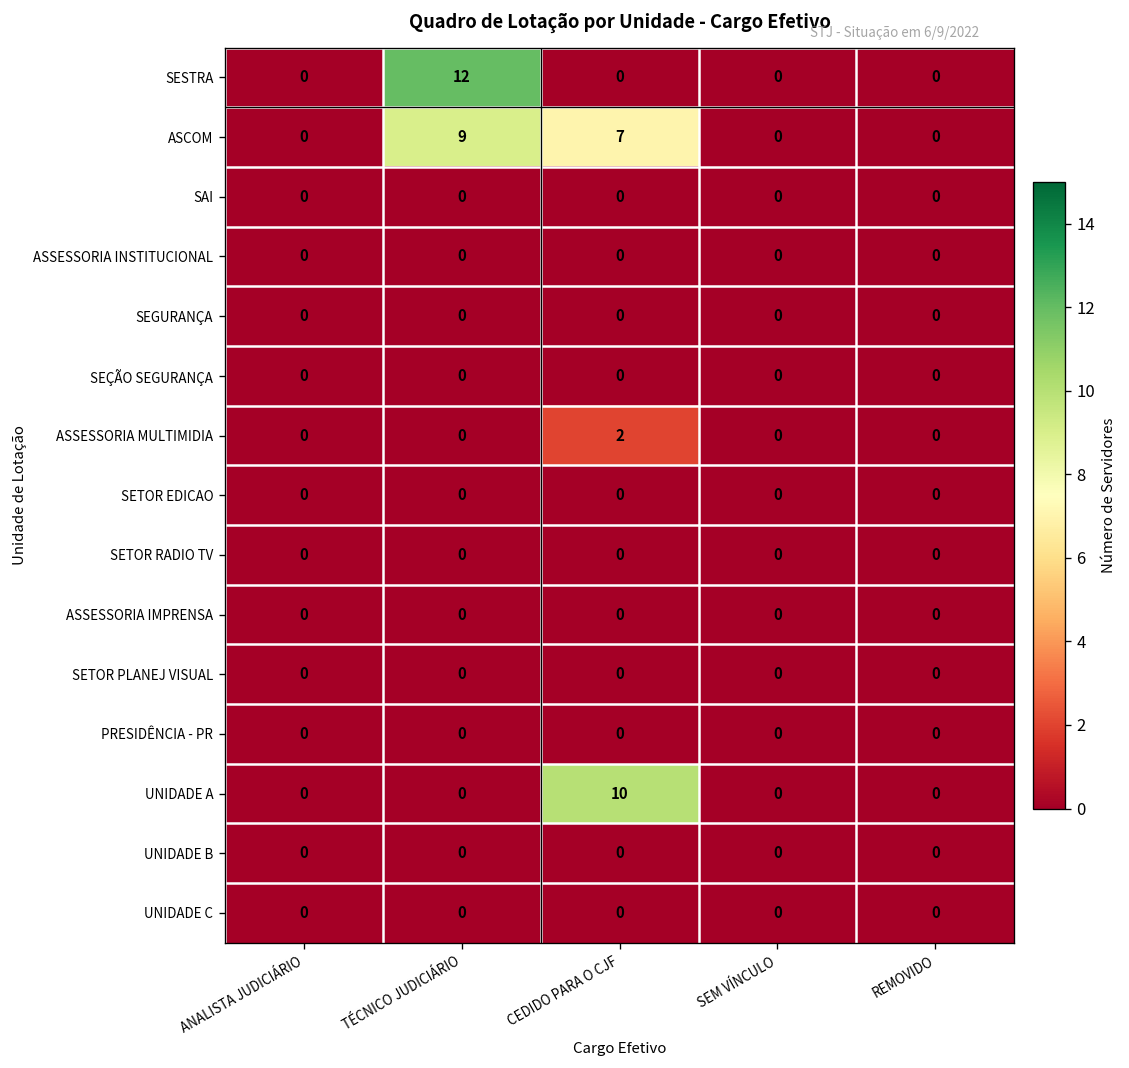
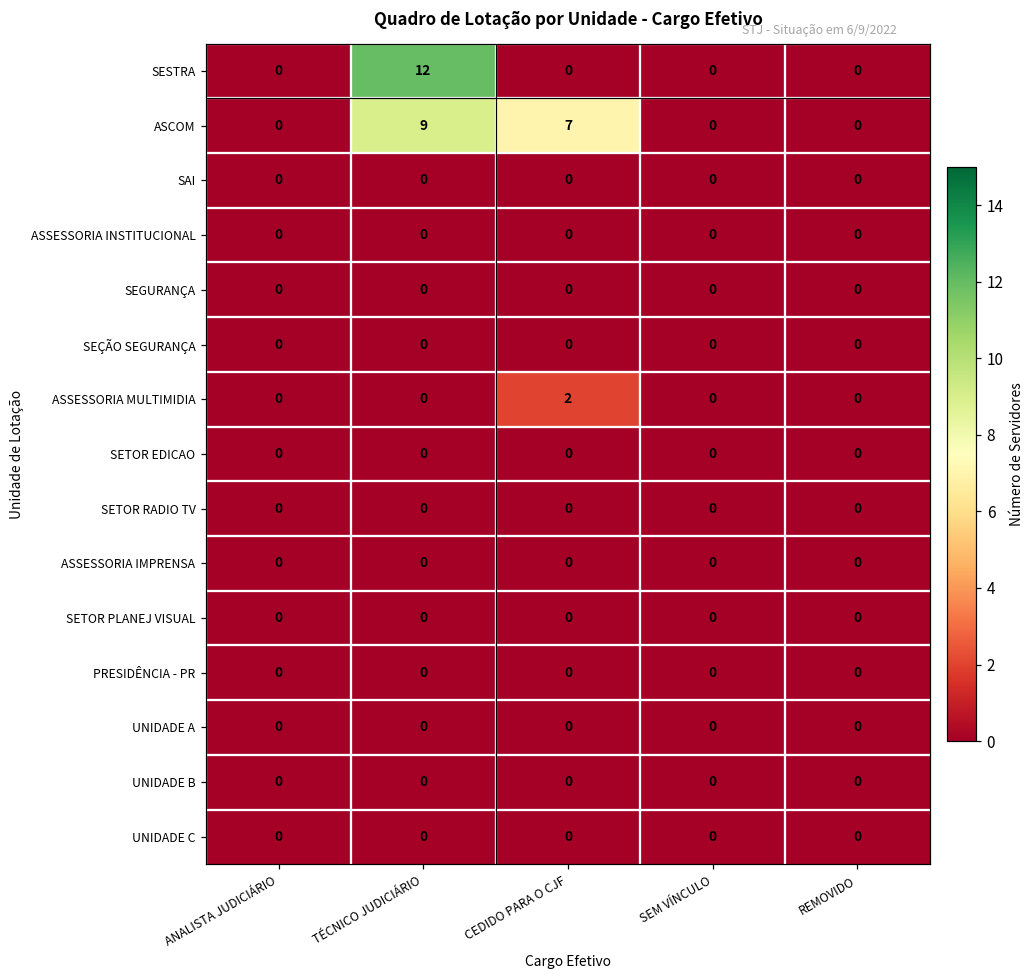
UNIDADE A, CEDIDO PARA O CJF: 10 -> 0
